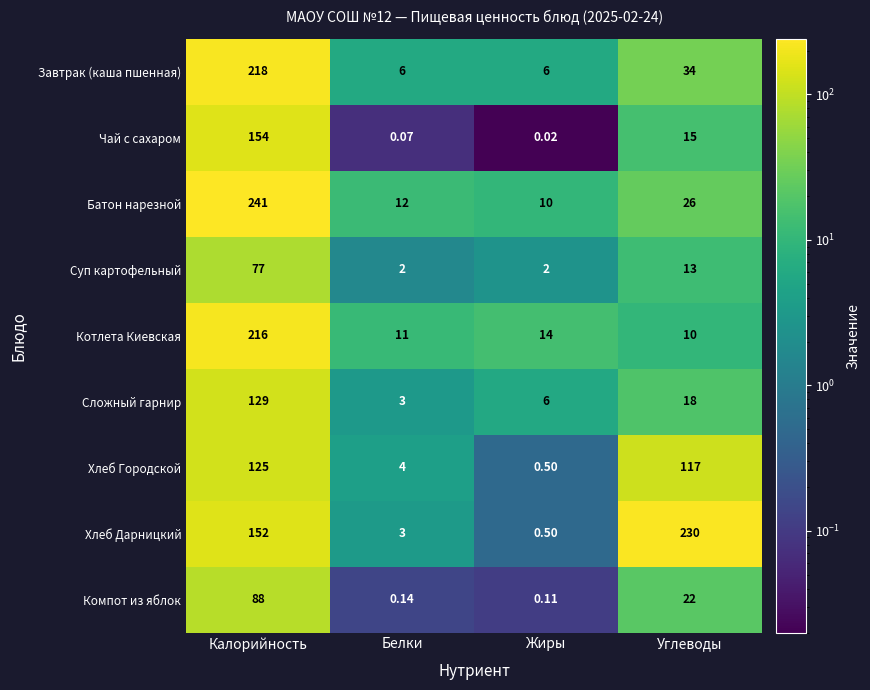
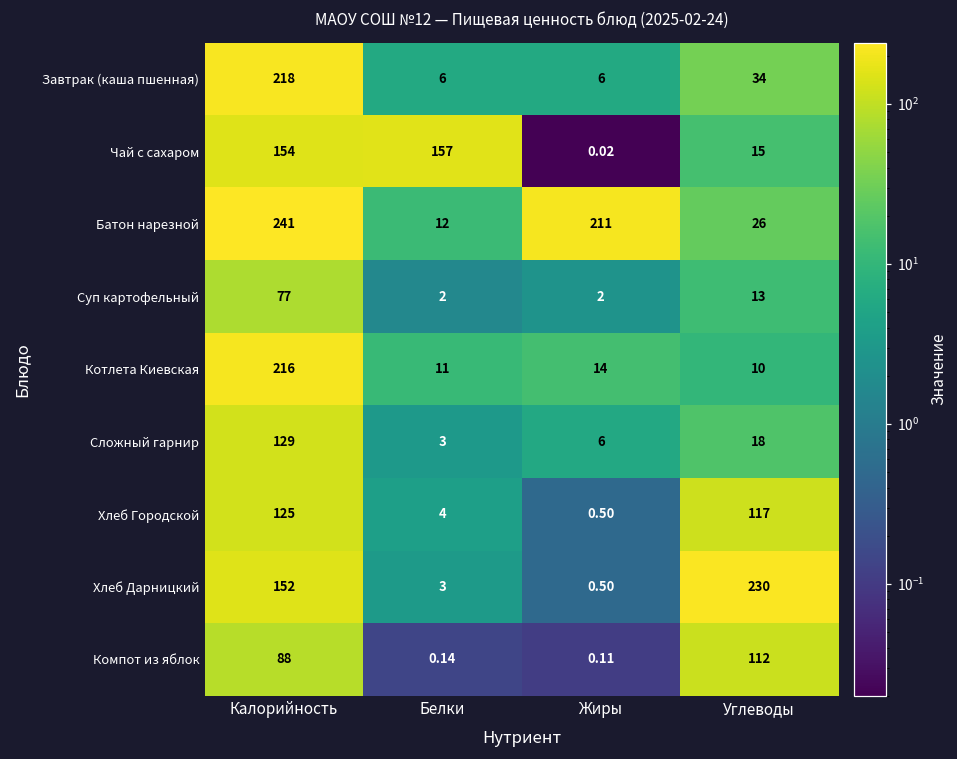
Чай с сахаром, Белки: 0.07 -> 157
Батон нарезной, Жиры: 10 -> 211
Компот из яблок, Углеводы: 22 -> 112
